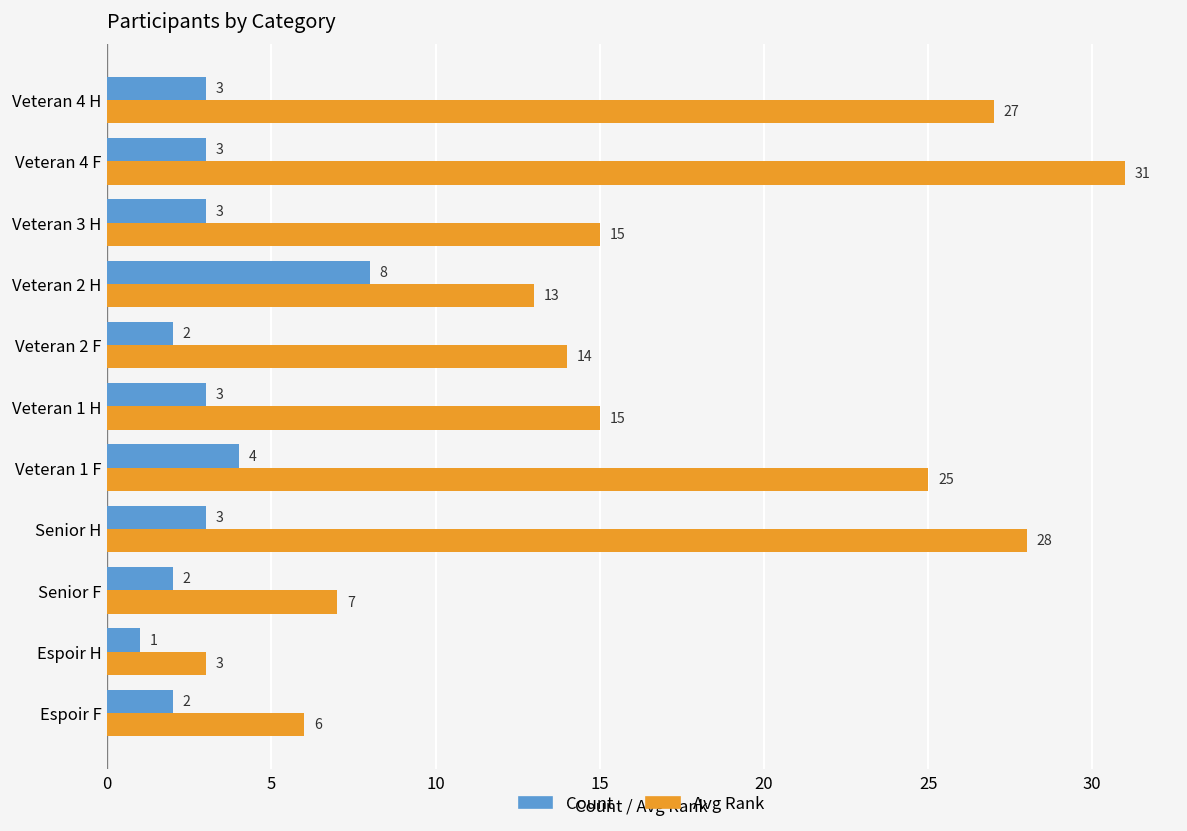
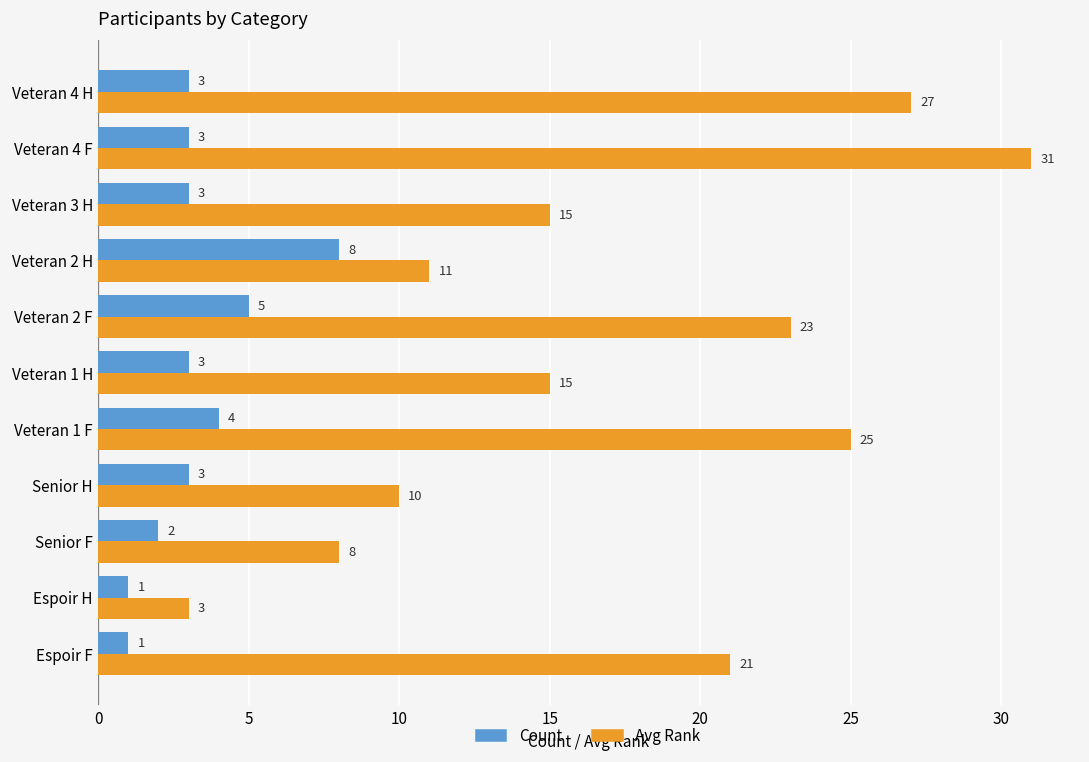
Avg Rank, Veteran 2 H: 13 -> 11
Count, Veteran 2 F: 2 -> 5
Avg Rank, Veteran 2 F: 14 -> 23
Avg Rank, Senior H: 28 -> 10
Avg Rank, Senior F: 7 -> 8
Count, Espoir F: 2 -> 1
Avg Rank, Espoir F: 6 -> 21
